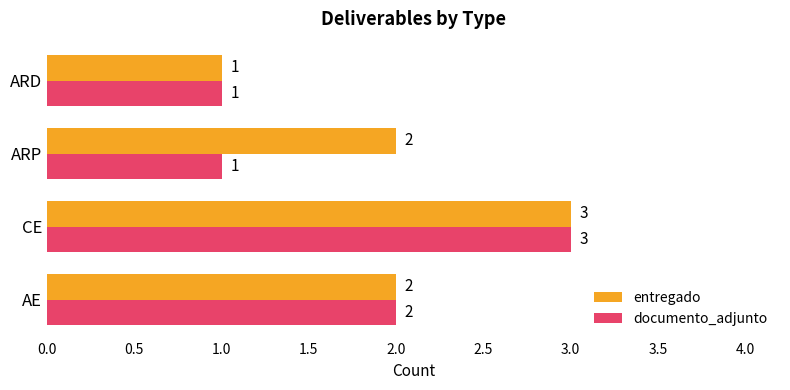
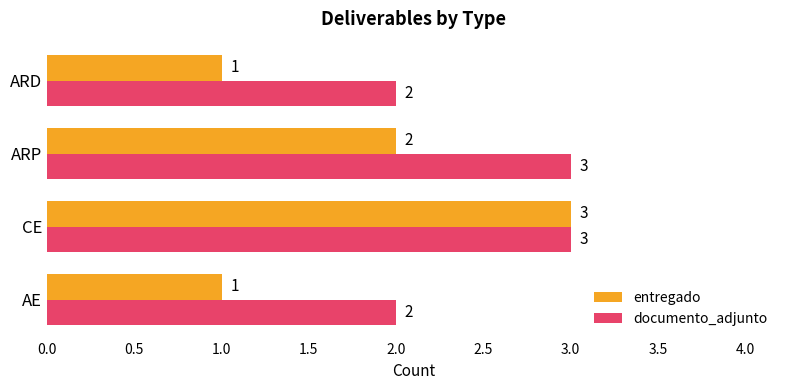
documento_adjunto, ARD: 1 -> 2
documento_adjunto, ARP: 1 -> 3
entregado, AE: 2 -> 1
